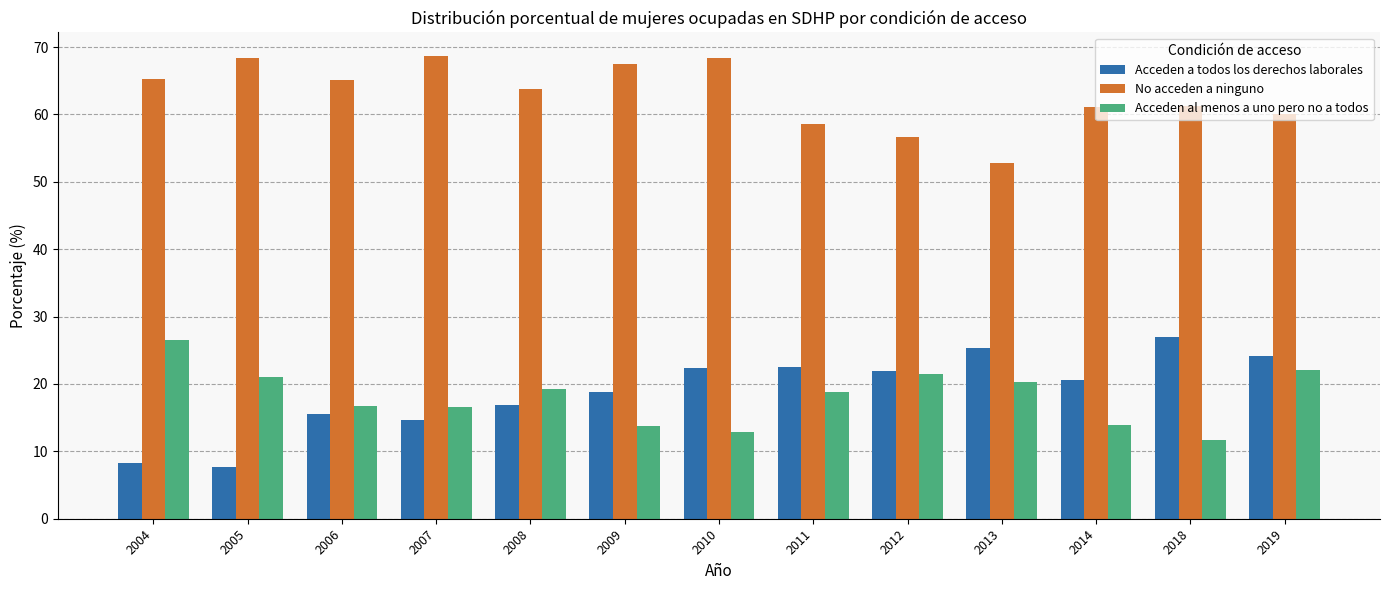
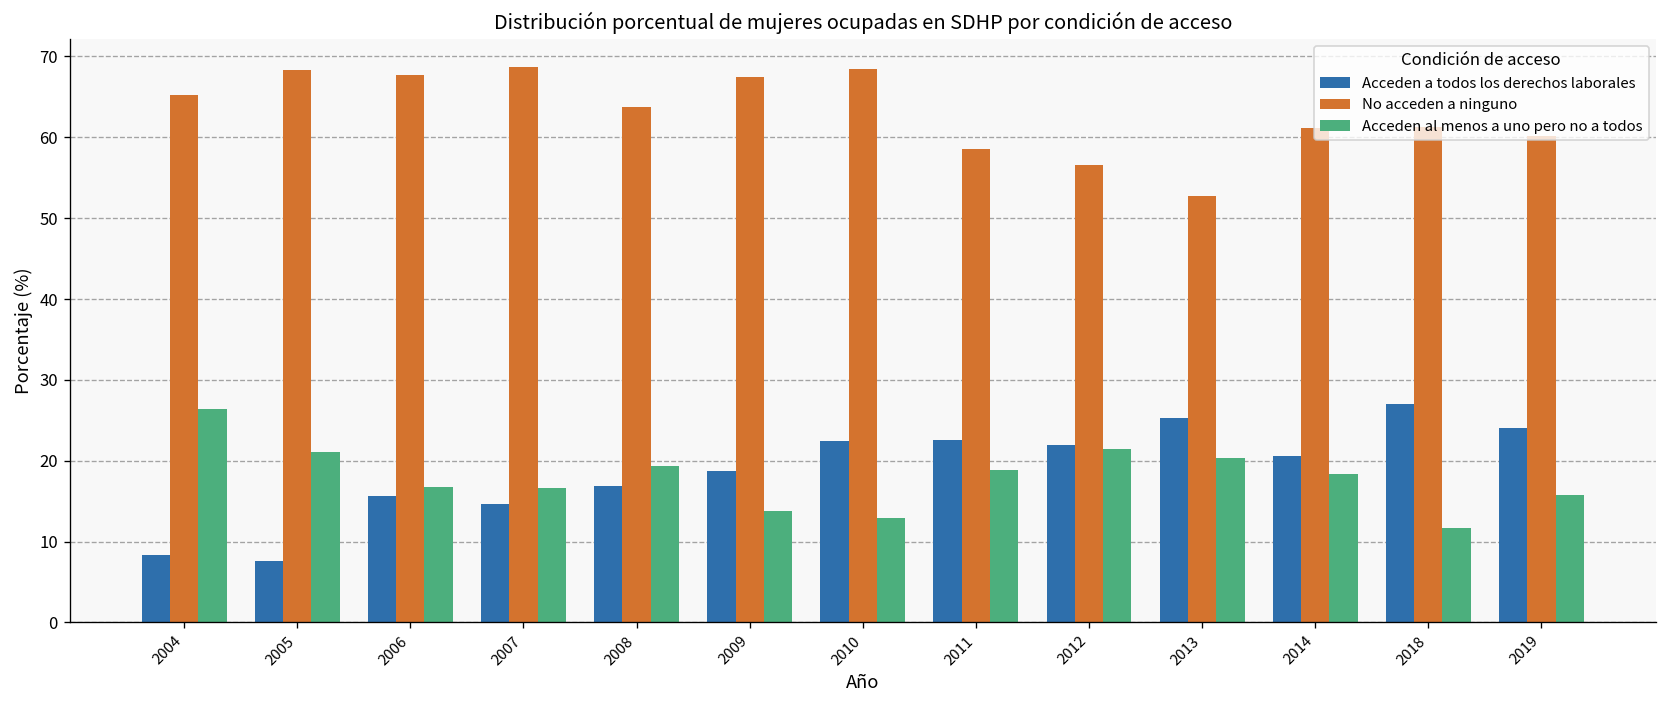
No acceden a ninguno, 2006: 65 -> 68
Acceden al menos a uno pero no a todos, 2014: 14 -> 18
Acceden al menos a uno pero no a todos, 2019: 22 -> 16
